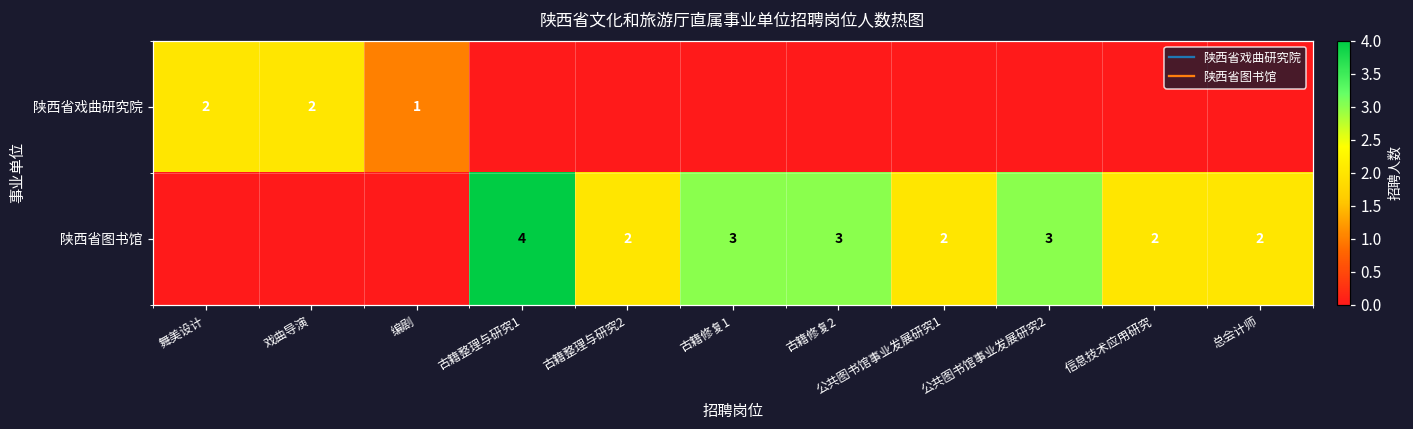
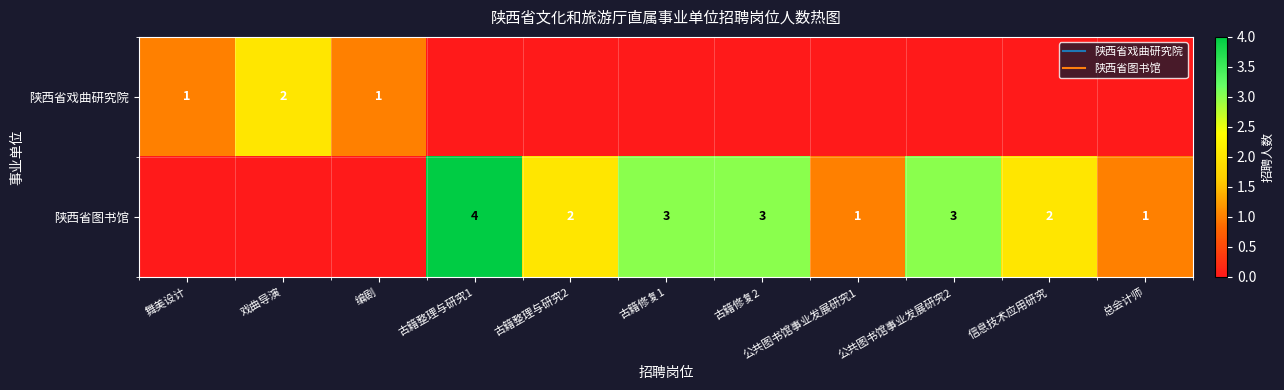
陕西省戏曲研究院, 舞美设计: 2 -> 1
陕西省图书馆, 公共图书馆事业发展研究1: 2 -> 1
陕西省图书馆, 总会计师: 2 -> 1
